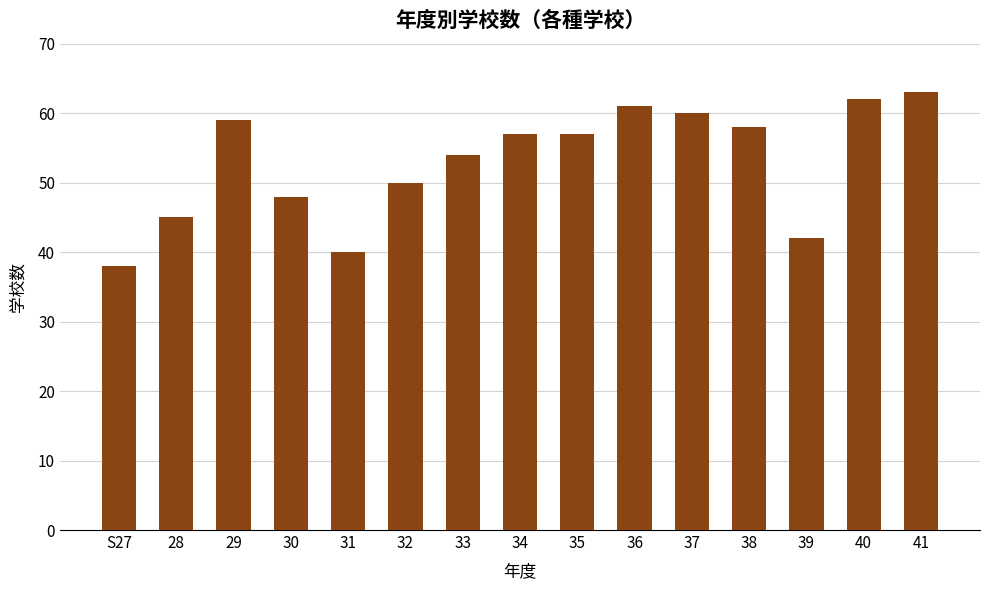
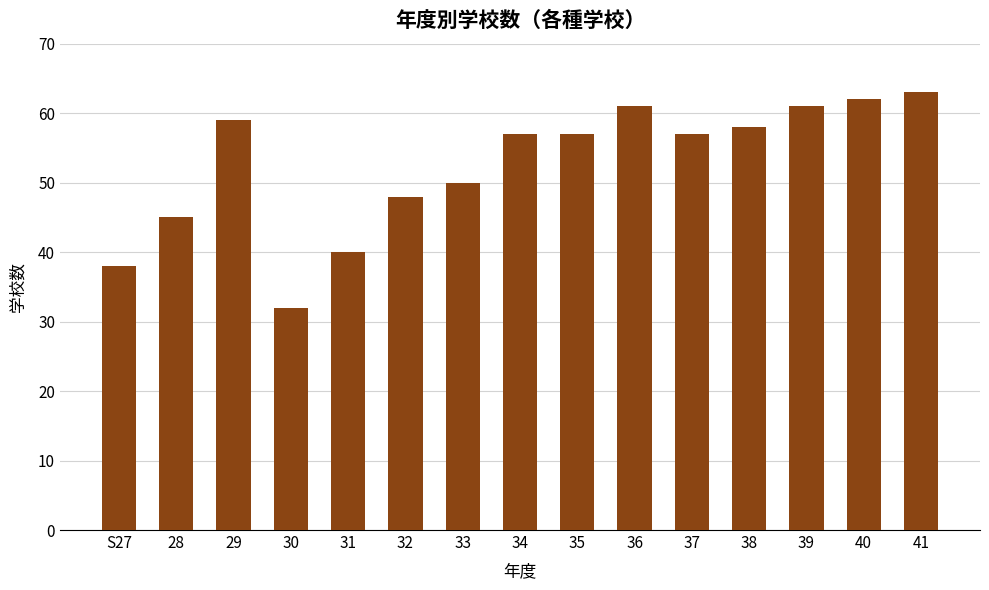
30: 48 -> 32
32: 50 -> 48
33: 54 -> 50
37: 60 -> 57
39: 42 -> 61
